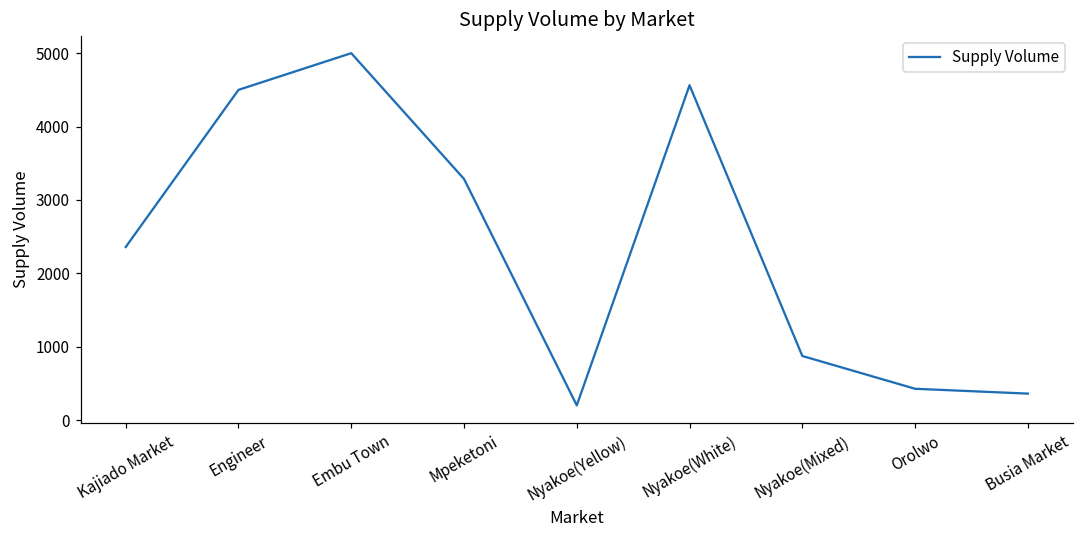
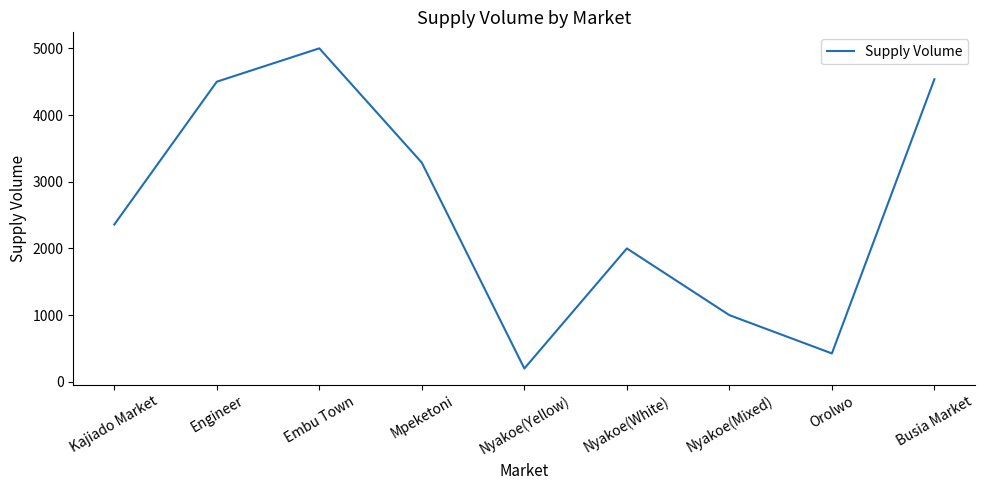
Nyakoe(White): 4600 -> 2000
Nyakoe(Mixed): 900 -> 1000
Busia Market: 400 -> 4500
